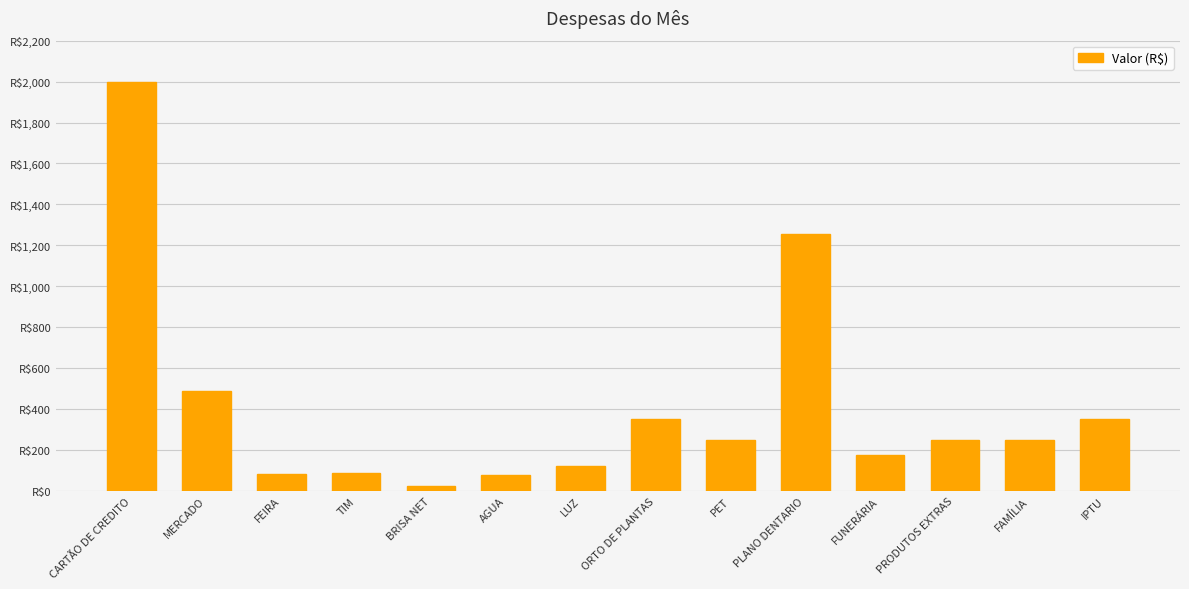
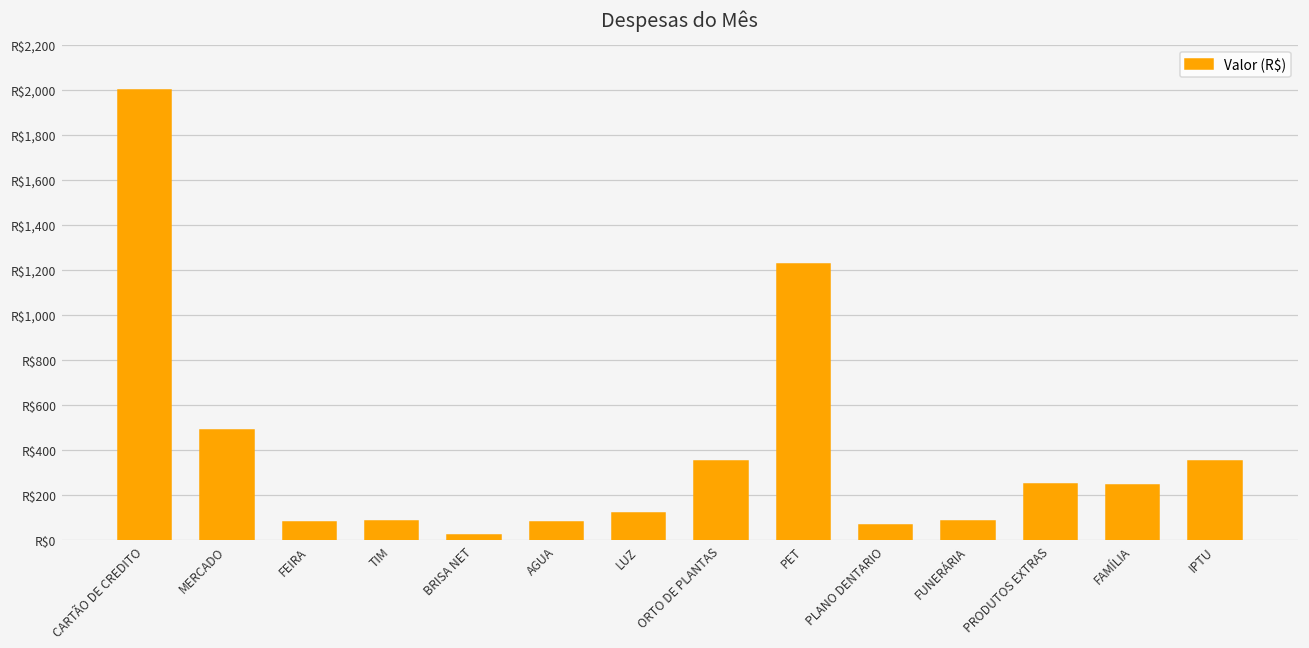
PET: R$250 -> R$1,230
PLANO DENTARIO: R$1,260 -> R$70
FUNERÁRIA: R$170 -> R$90
